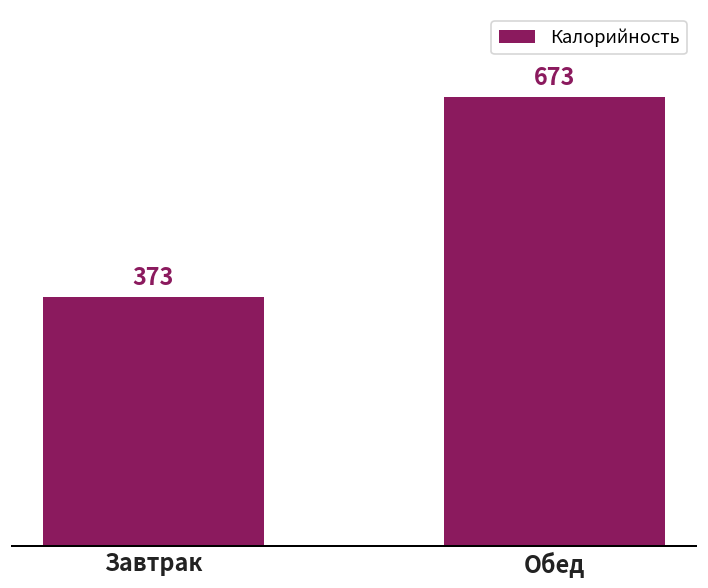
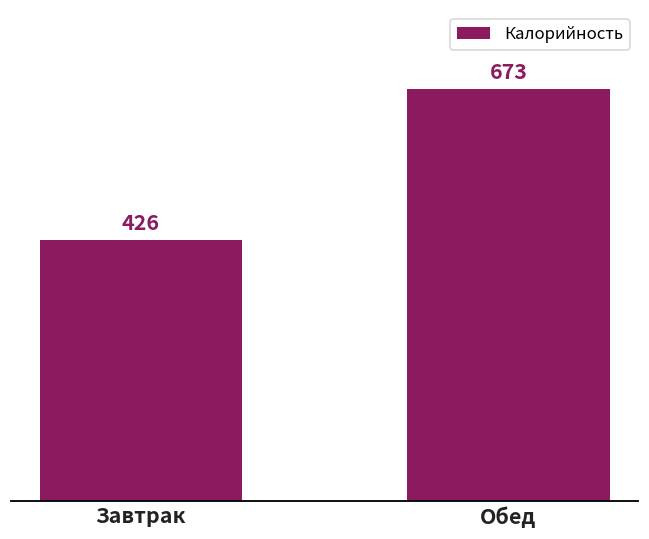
Завтрак: 373 -> 426
